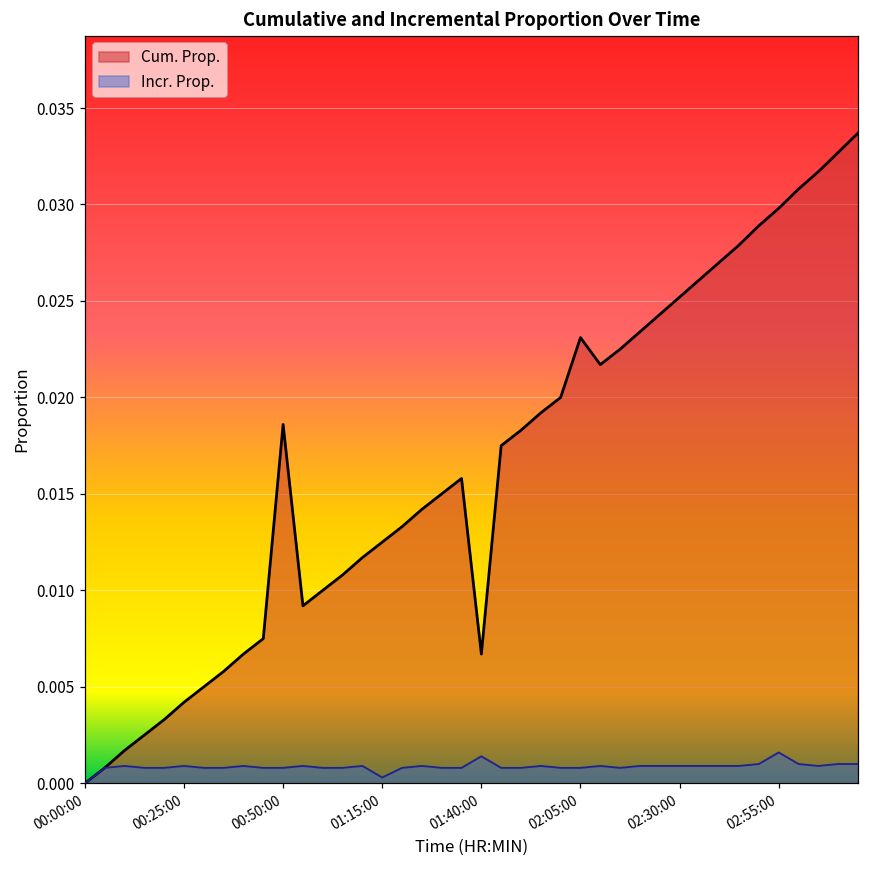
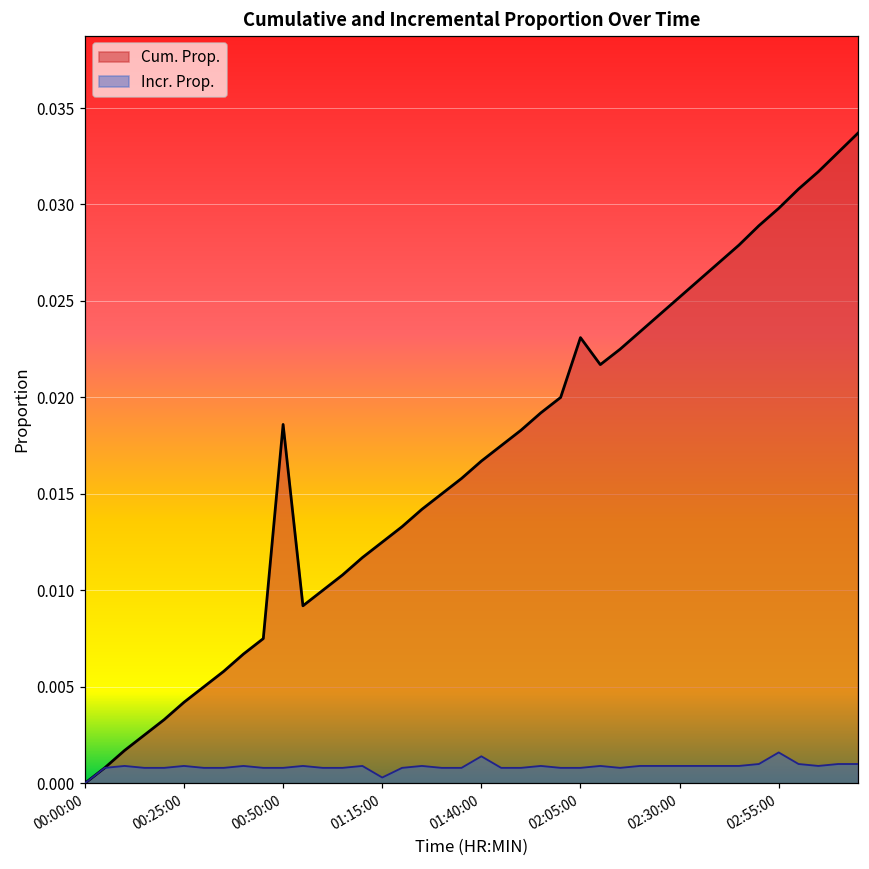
Cum. Prop., 01:40:00: 0.0067 -> 0.0167
